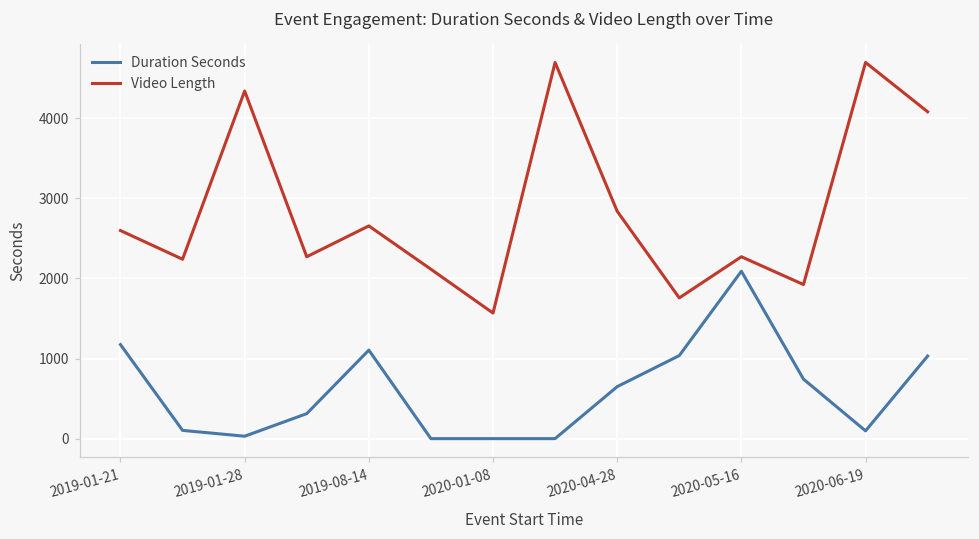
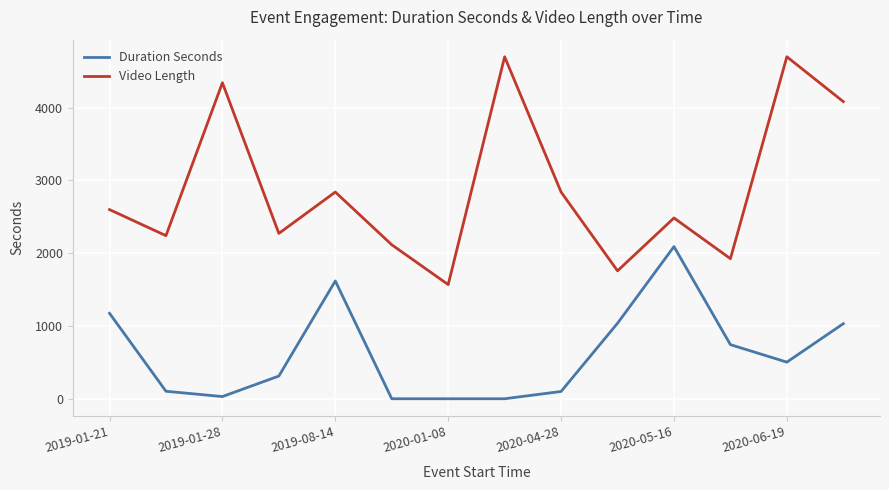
Duration Seconds, 2019-08-14: 1100 -> 1600
Video Length, 2019-08-14: 2700 -> 2800
Duration Seconds, 2020-04-28: 600 -> 100
Video Length, 2020-05-16: 2300 -> 2500
Duration Seconds, 2020-06-19: 100 -> 500
